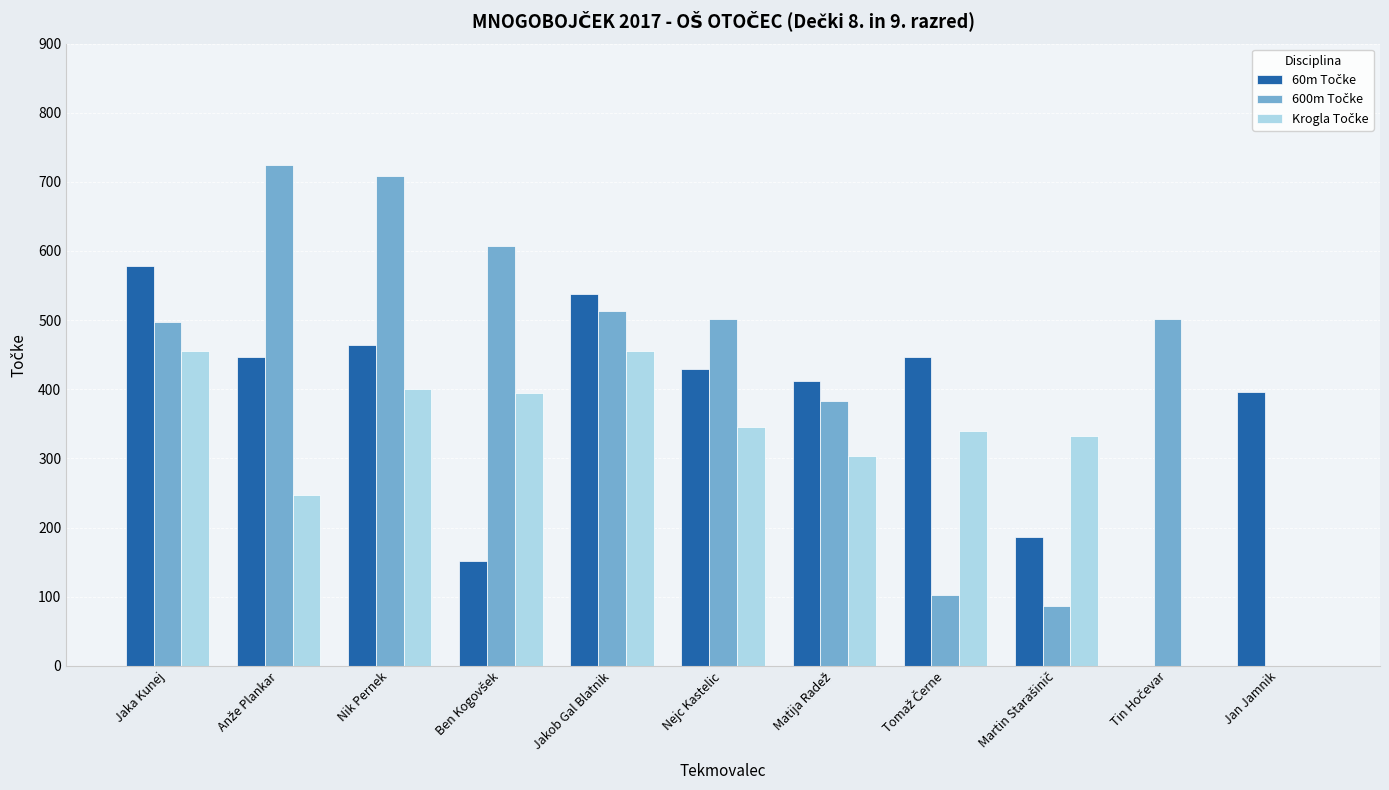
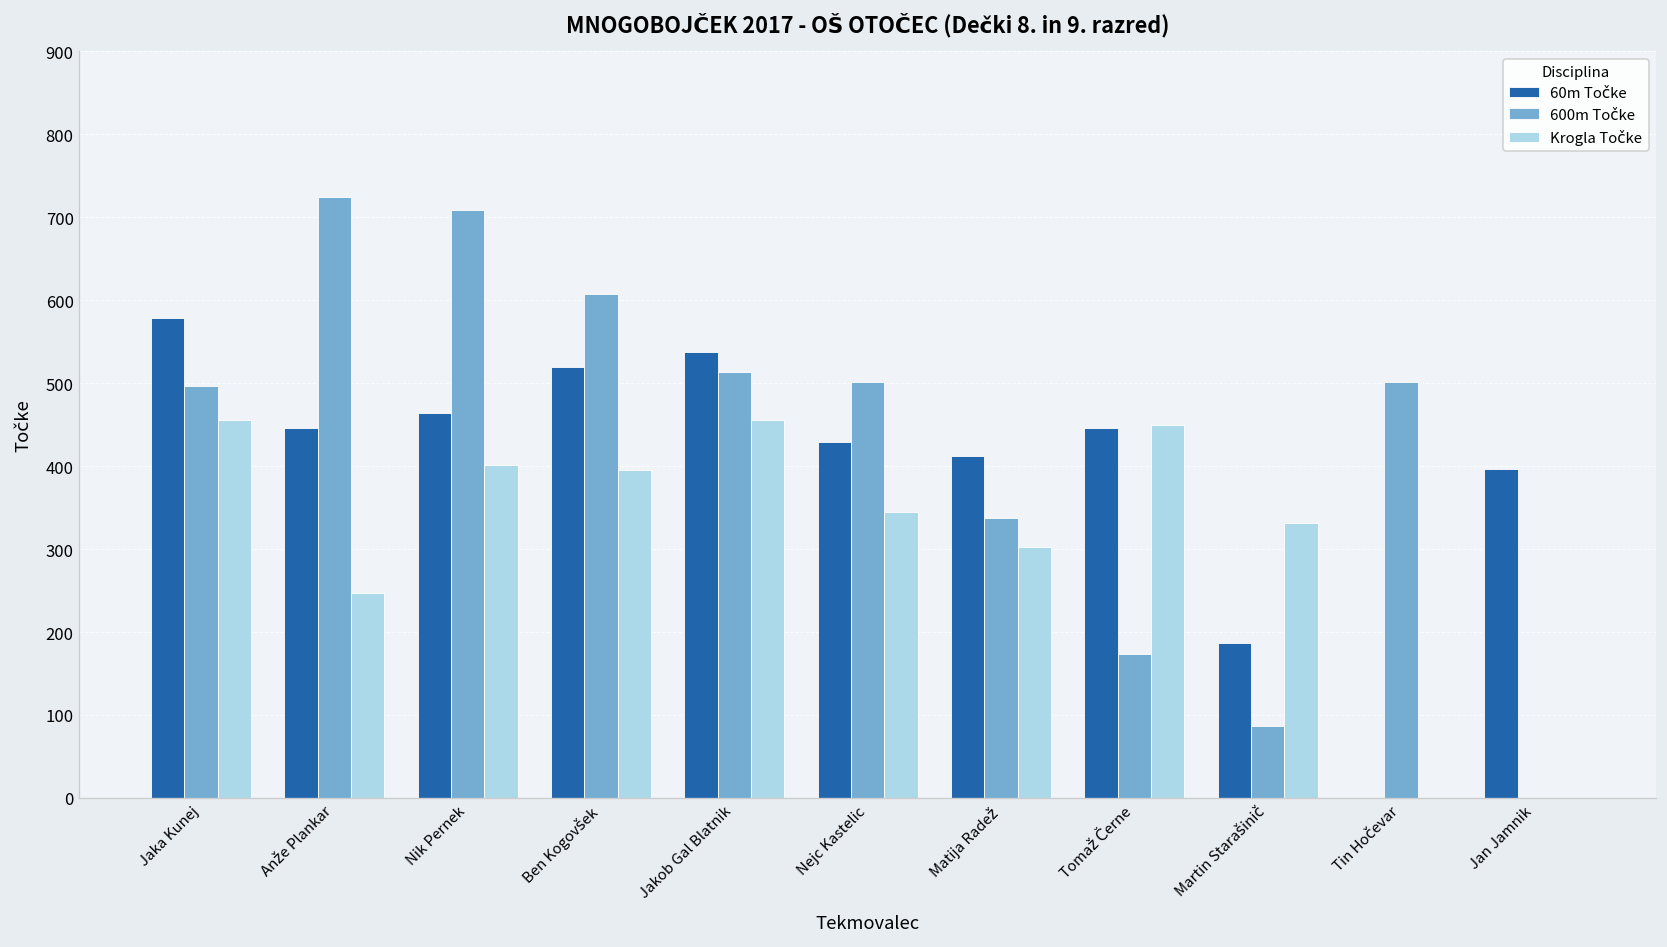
60m Točke, Ben Kogovšek: 150 -> 520
600m Točke, Matija Radež: 380 -> 340
600m Točke, Tomaž Černe: 100 -> 170
Krogla Točke, Tomaž Černe: 340 -> 450
